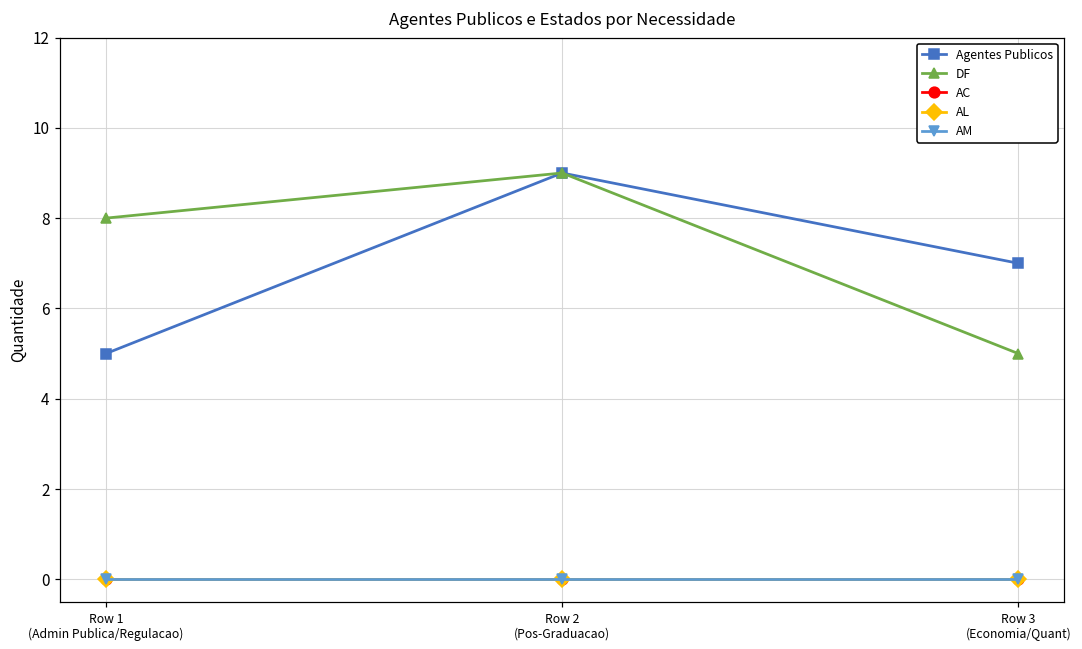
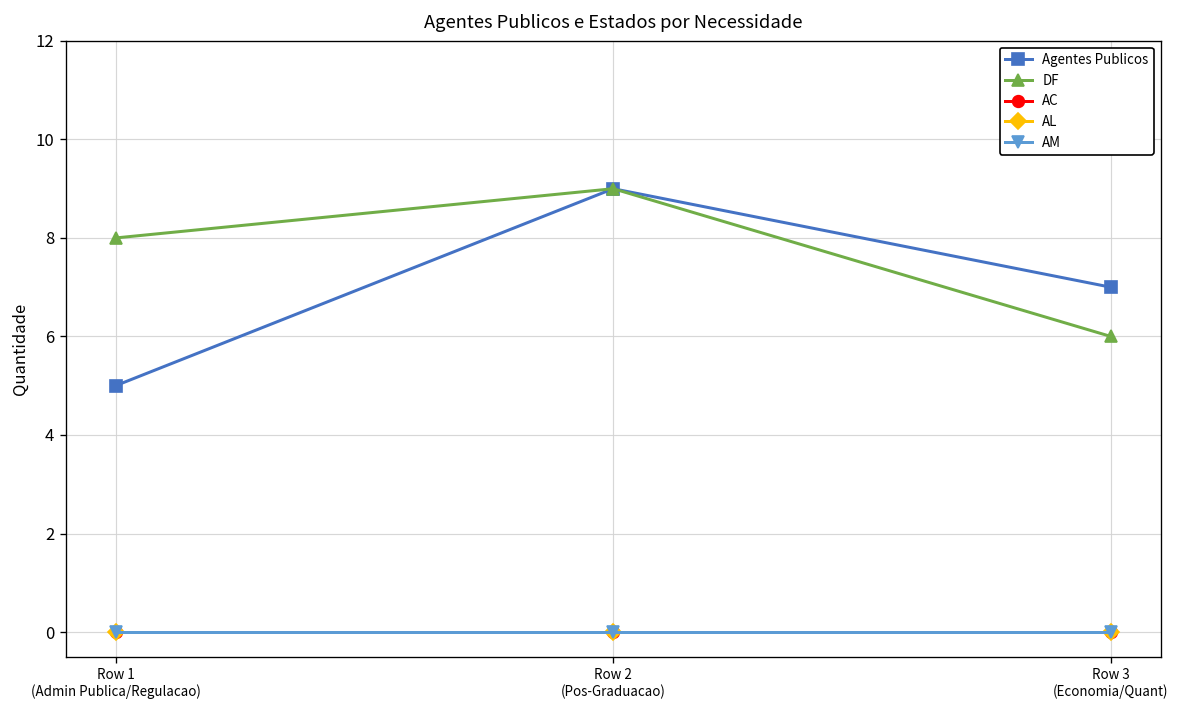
DF, Row 3 (Economia/Quant): 5 -> 6
